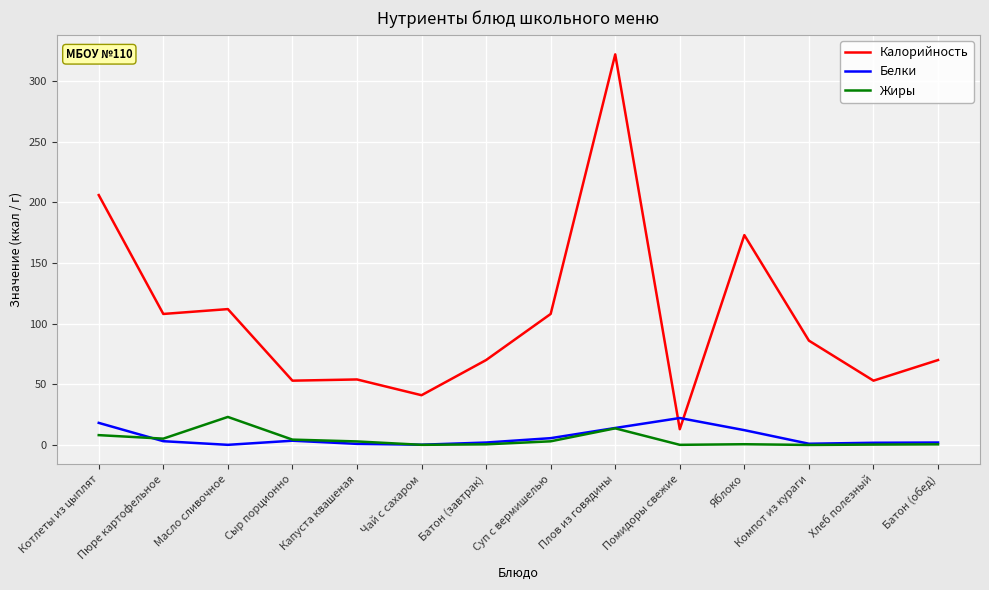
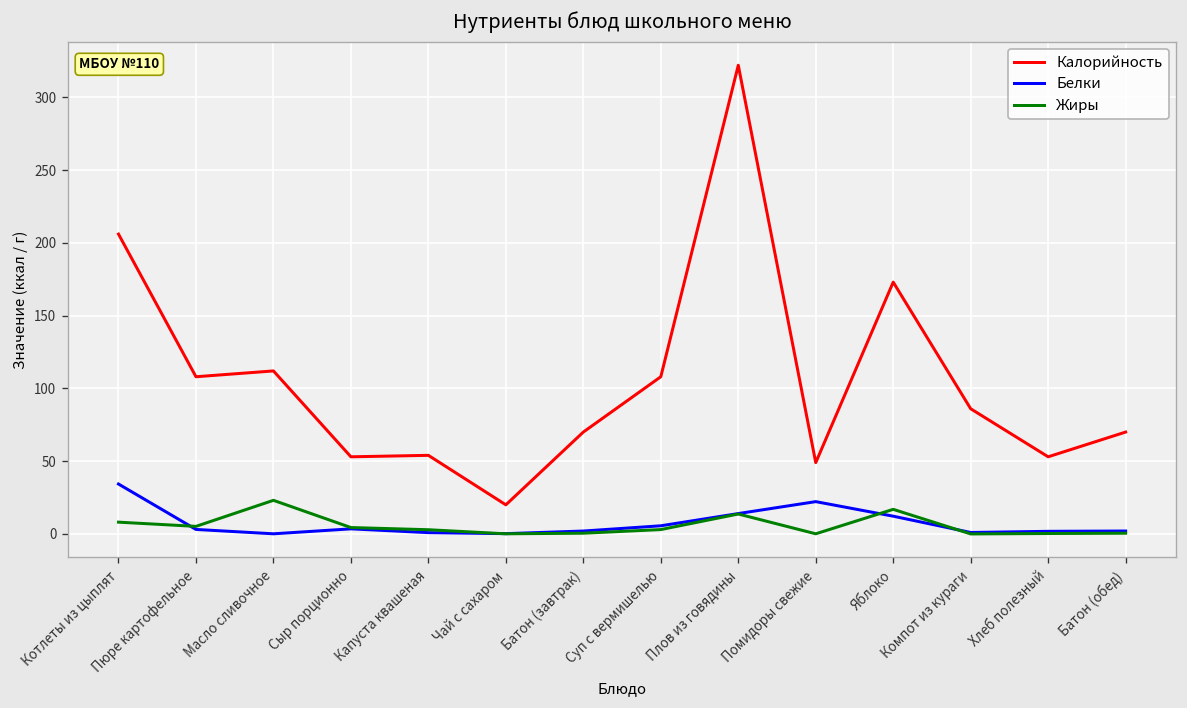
Белки, Котлеты из цыплят: 18 -> 34
Калорийность, Чай с сахаром: 41 -> 20
Калорийность, Помидоры свежие: 13 -> 49
Жиры, Яблоко: 1 -> 17
